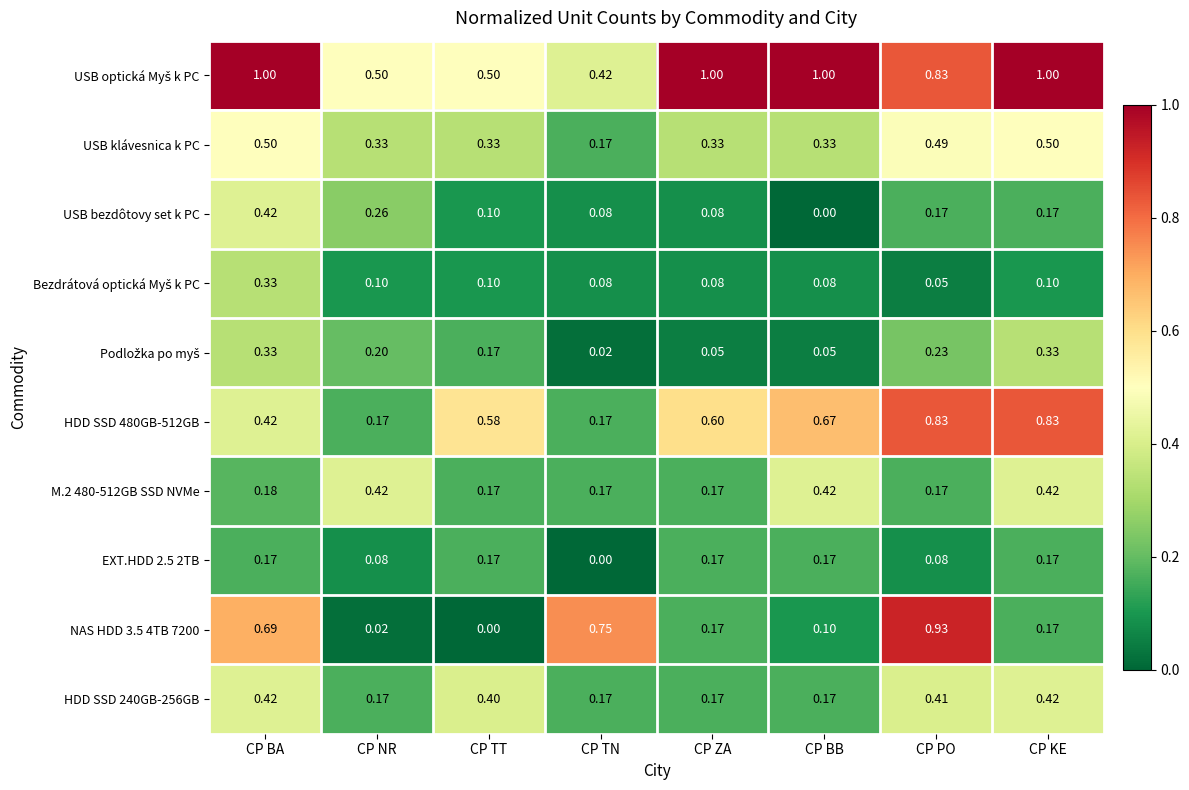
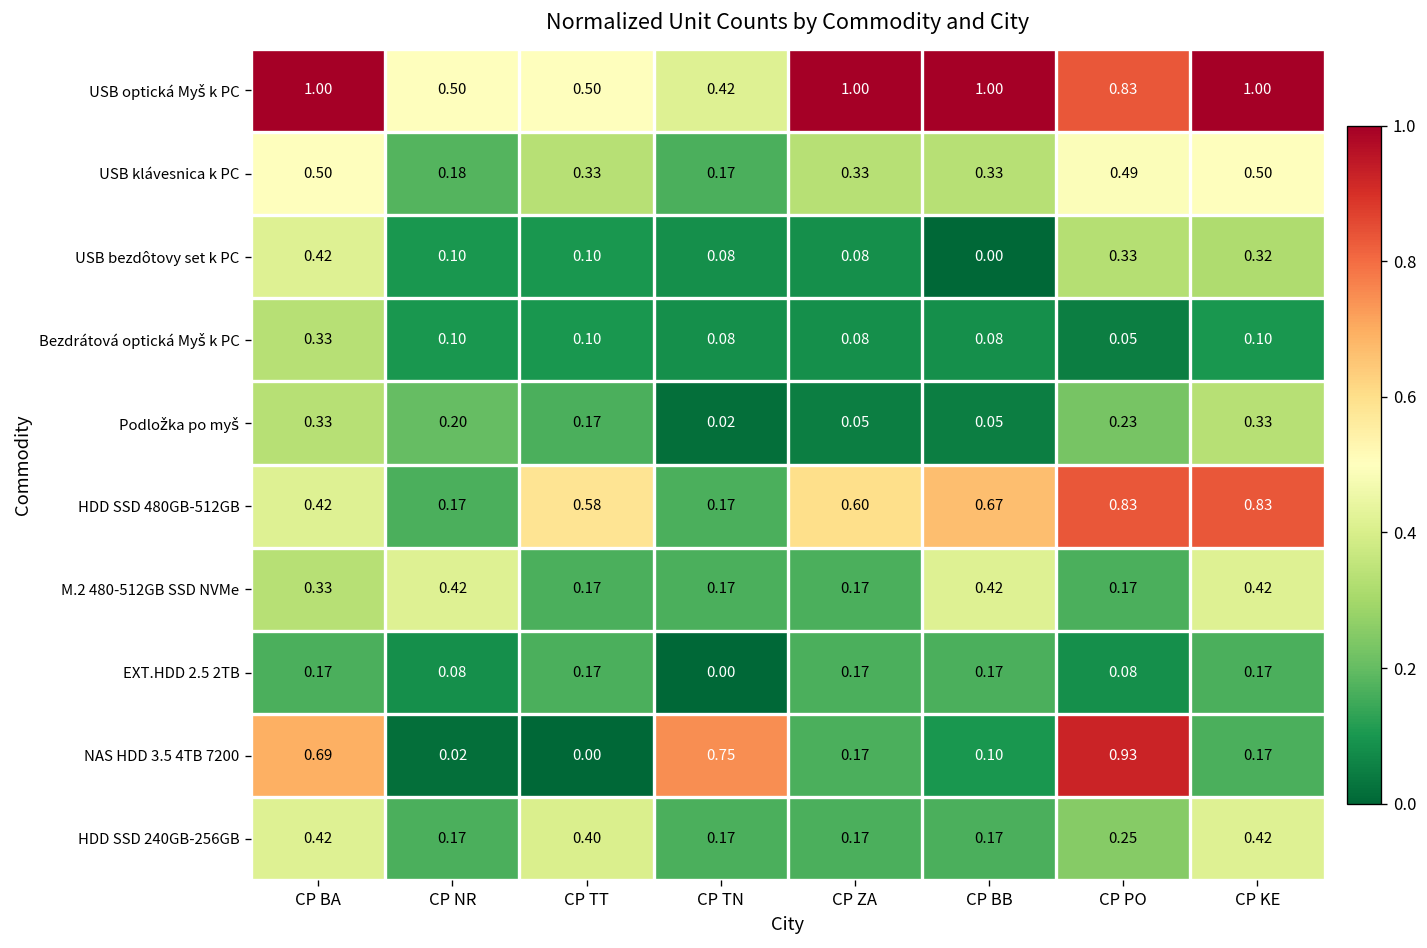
USB klávesnica k PC, CP NR: 0.33 -> 0.18
USB bezdôtovy set k PC, CP NR: 0.26 -> 0.10
USB bezdôtovy set k PC, CP PO: 0.17 -> 0.33
USB bezdôtovy set k PC, CP KE: 0.17 -> 0.32
M.2 480-512GB SSD NVMe, CP BA: 0.18 -> 0.33
HDD SSD 240GB-256GB, CP PO: 0.41 -> 0.25
